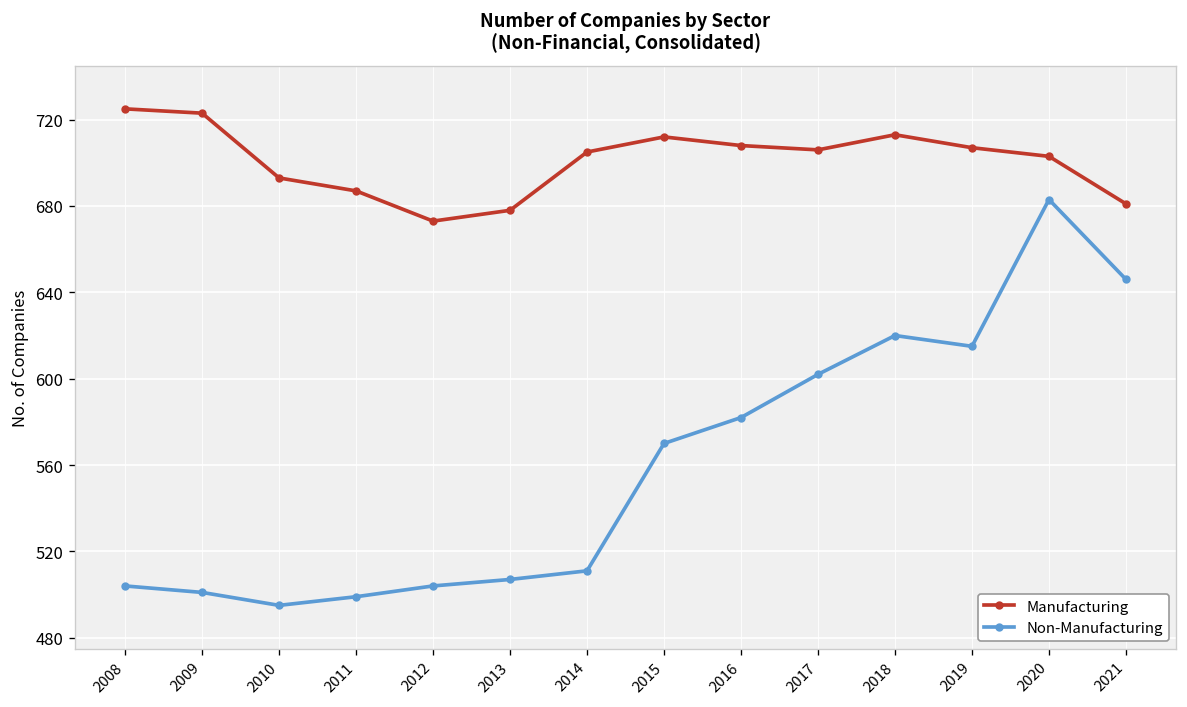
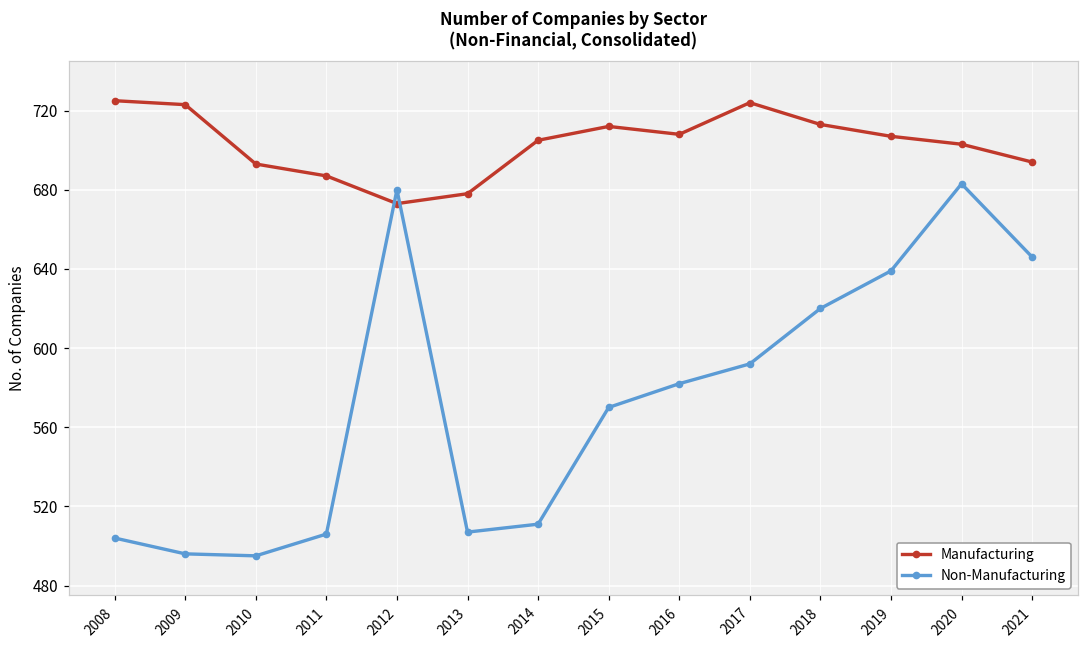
Non-Manufacturing, 2009: 501 -> 496
Non-Manufacturing, 2011: 499 -> 506
Non-Manufacturing, 2012: 504 -> 680
Manufacturing, 2017: 706 -> 724
Non-Manufacturing, 2017: 602 -> 592
Non-Manufacturing, 2019: 615 -> 639
Manufacturing, 2021: 681 -> 694
